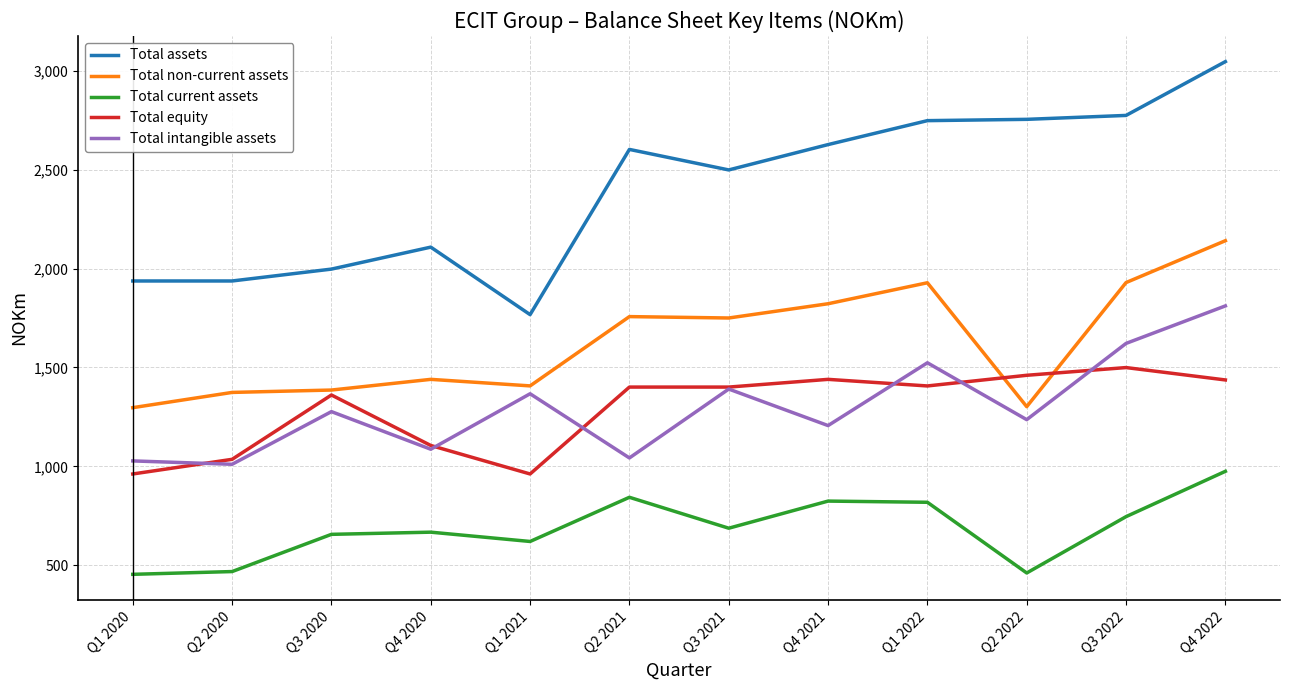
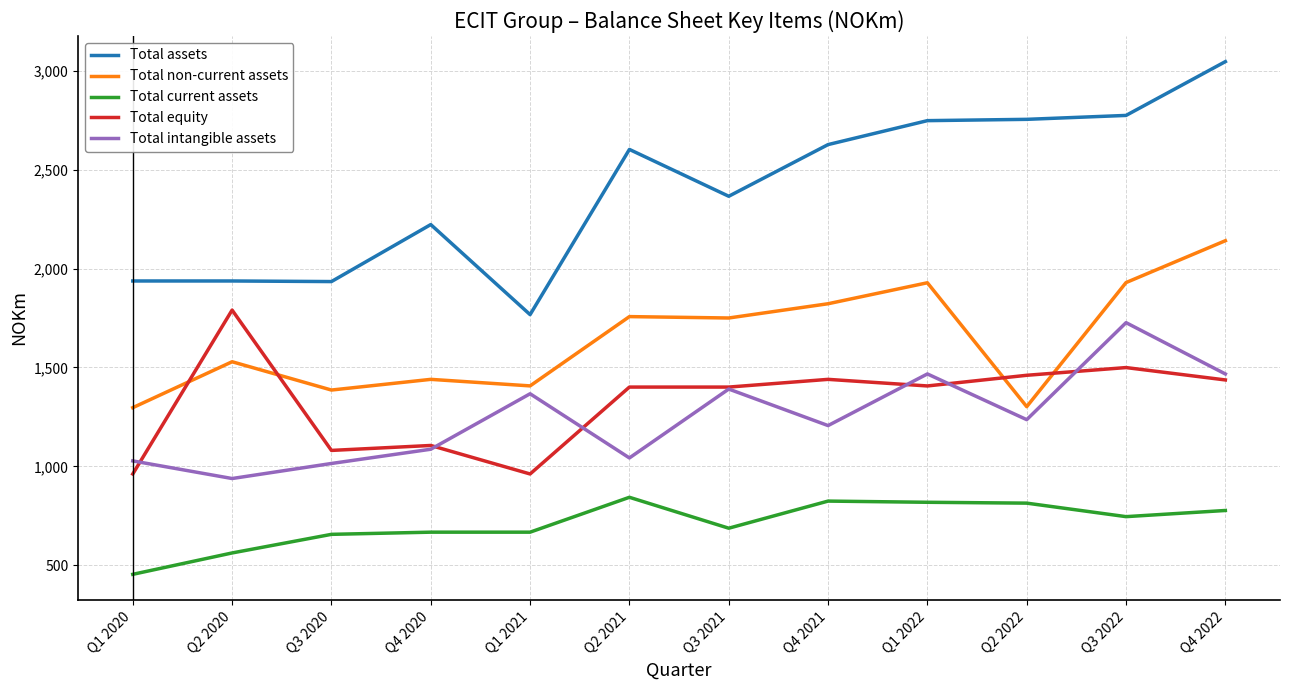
Total non-current assets, Q2 2020: 1,370 -> 1,530
Total current assets, Q2 2020: 470 -> 560
Total equity, Q2 2020: 1,040 -> 1,790
Total intangible assets, Q2 2020: 1,010 -> 940
Total assets, Q3 2020: 2,000 -> 1,930
Total equity, Q3 2020: 1,360 -> 1,080
Total intangible assets, Q3 2020: 1,280 -> 1,020
Total assets, Q4 2020: 2,110 -> 2,220
Total current assets, Q1 2021: 620 -> 670
Total assets, Q3 2021: 2,500 -> 2,370
Total intangible assets, Q1 2022: 1,520 -> 1,470
Total current assets, Q2 2022: 460 -> 810
Total intangible assets, Q3 2022: 1,620 -> 1,730
Total current assets, Q4 2022: 980 -> 780
Total intangible assets, Q4 2022: 1,810 -> 1,470
